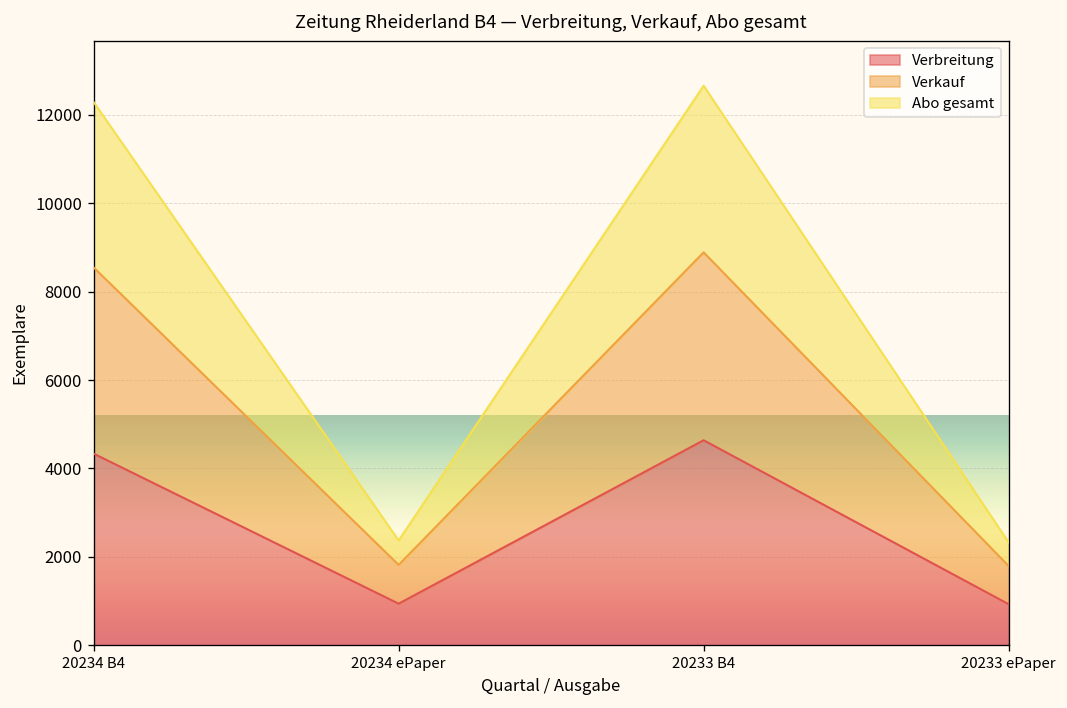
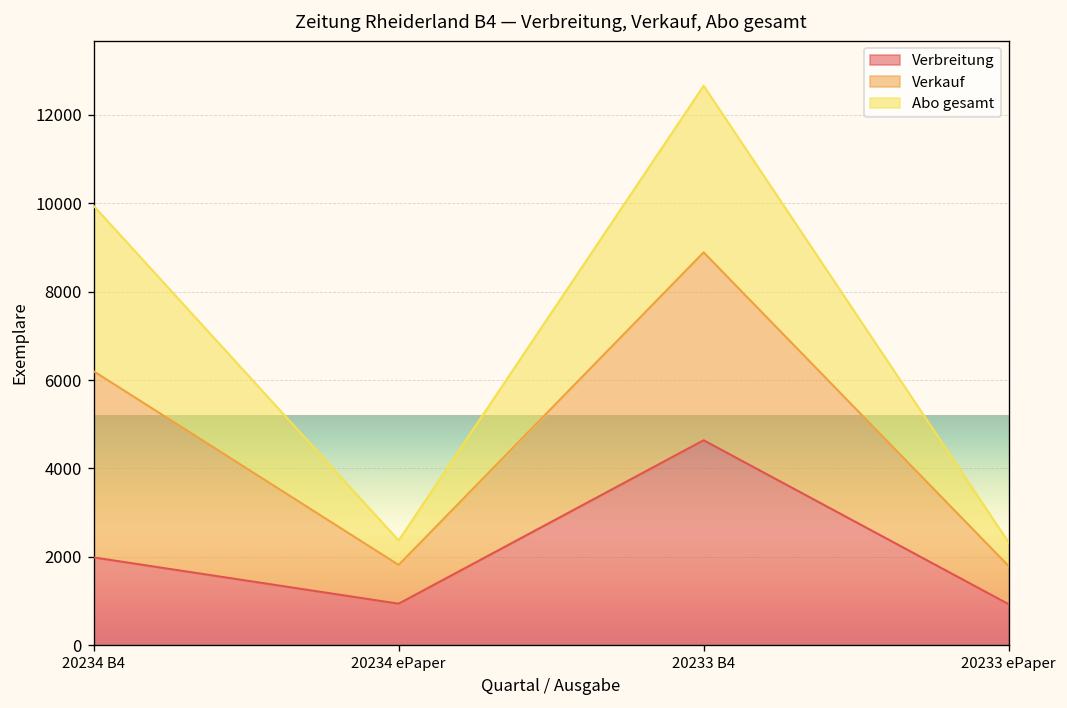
Verbreitung, 20234 B4: 4300 -> 2000
